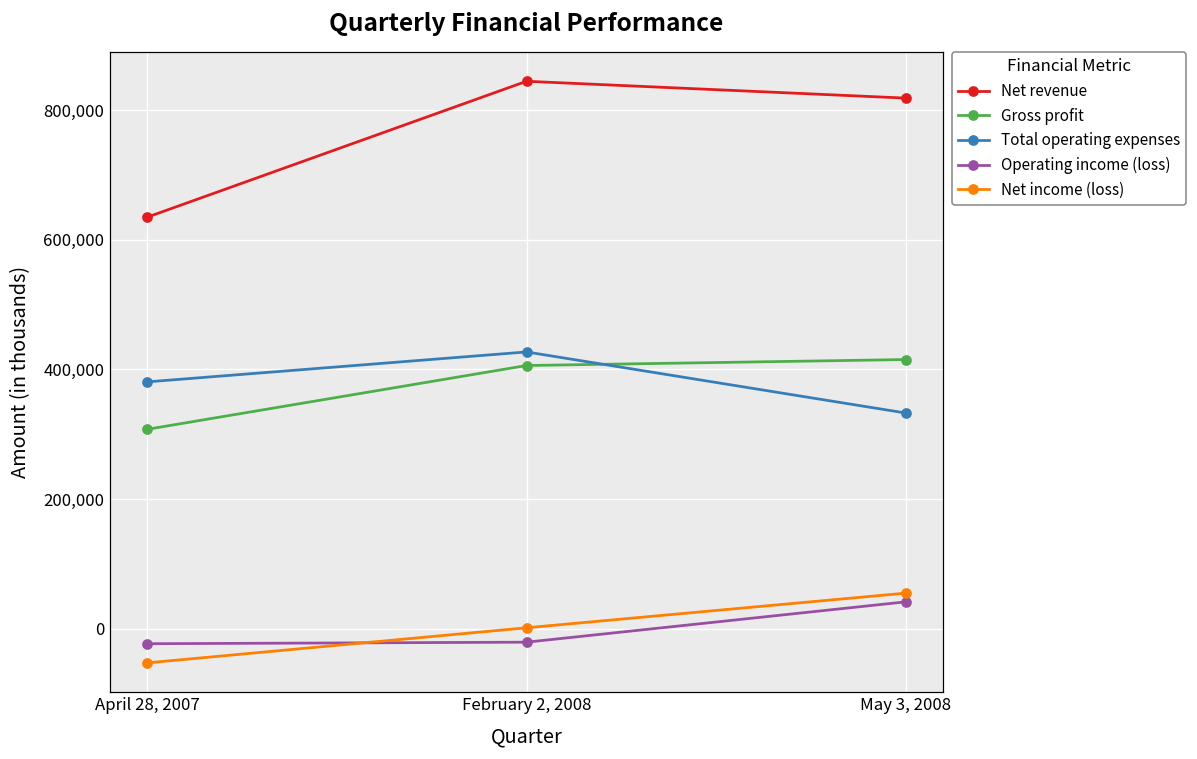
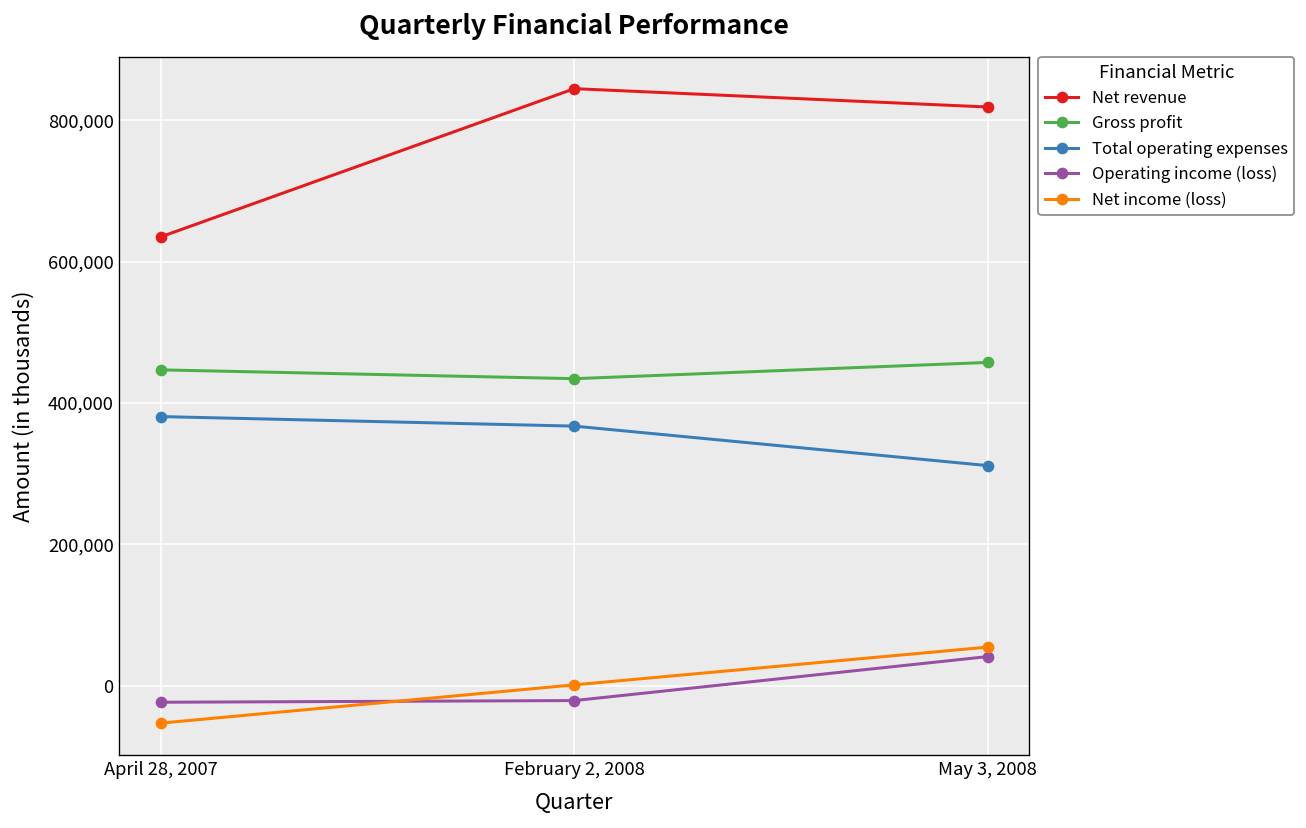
Gross profit, April 28, 2007: 310,000 -> 450,000
Gross profit, February 2, 2008: 410,000 -> 430,000
Total operating expenses, February 2, 2008: 430,000 -> 370,000
Gross profit, May 3, 2008: 420,000 -> 460,000
Total operating expenses, May 3, 2008: 330,000 -> 310,000
